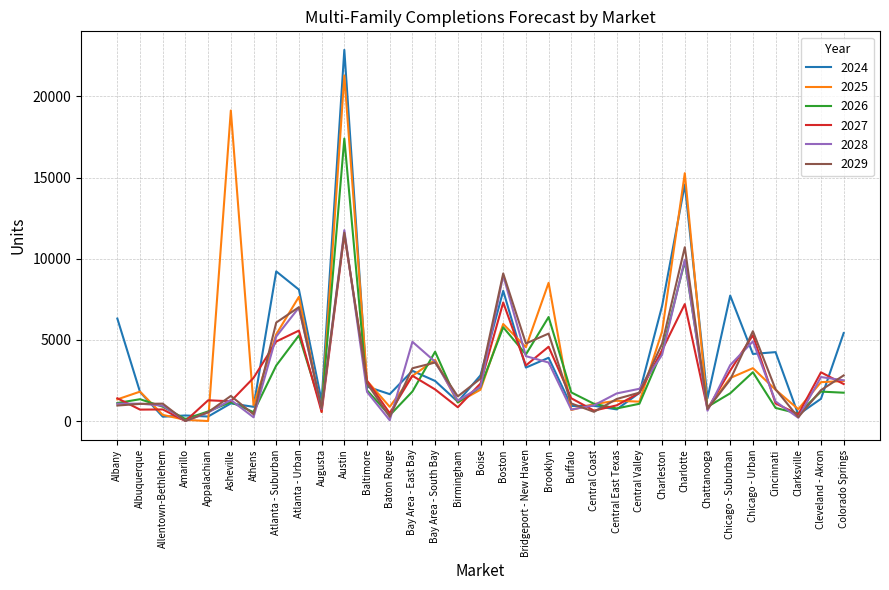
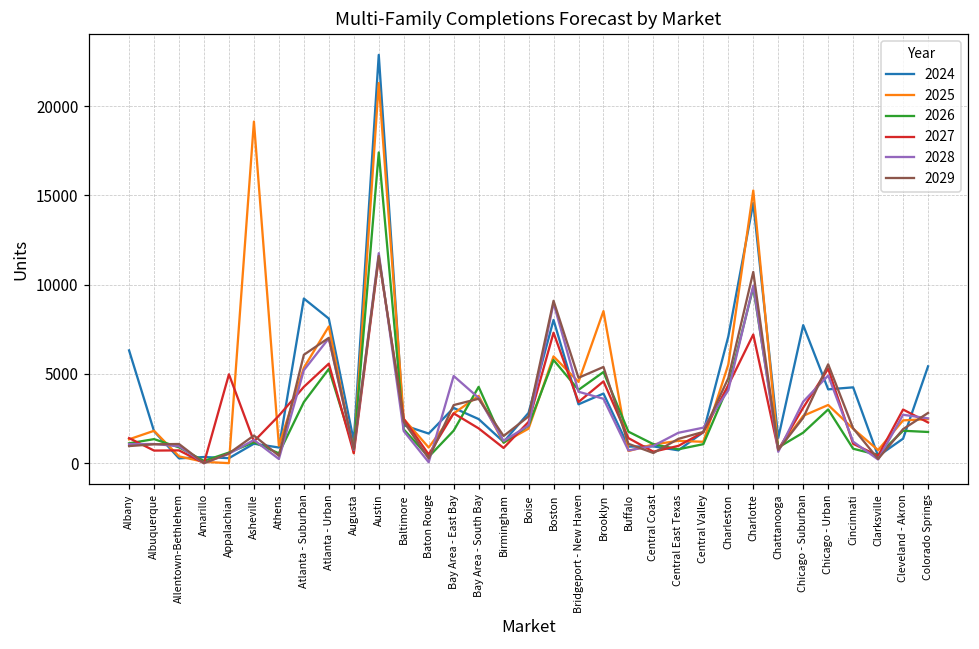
2027, Appalachian: 1300 -> 5000
2027, Atlanta - Suburban: 4900 -> 4300
2026, Brooklyn: 6400 -> 5100
